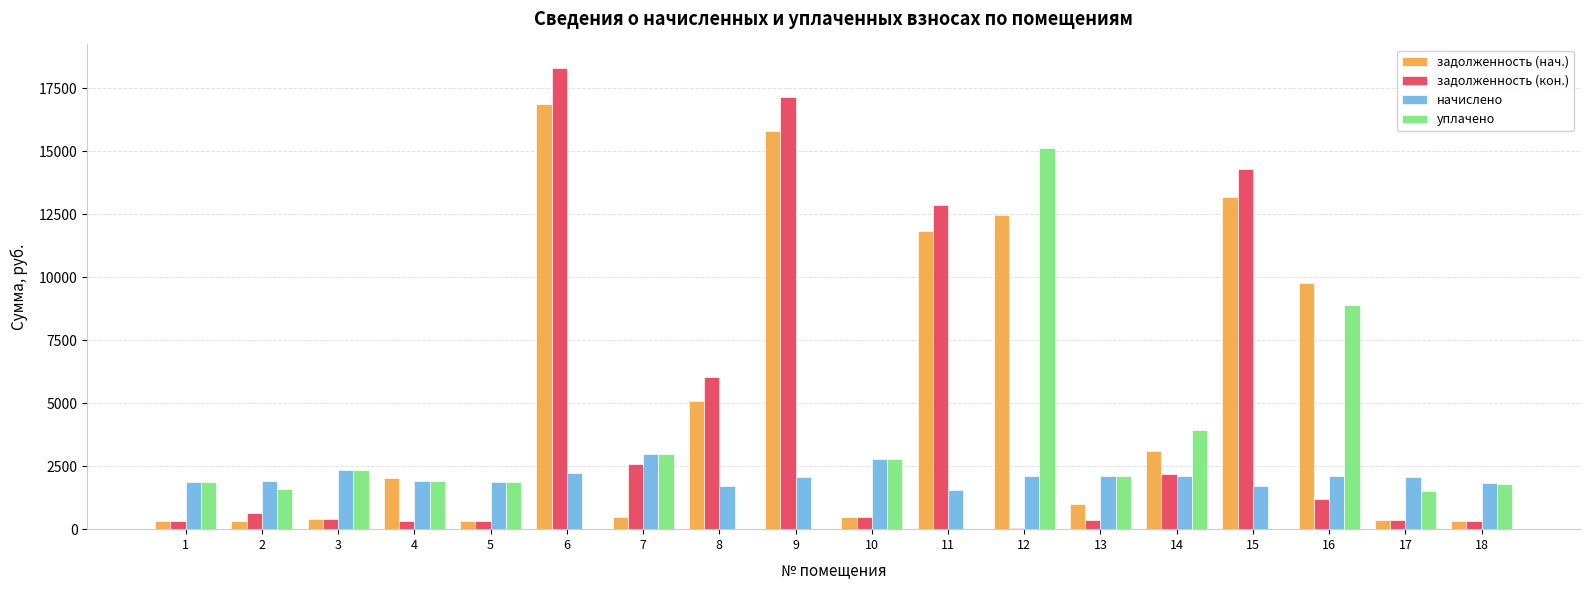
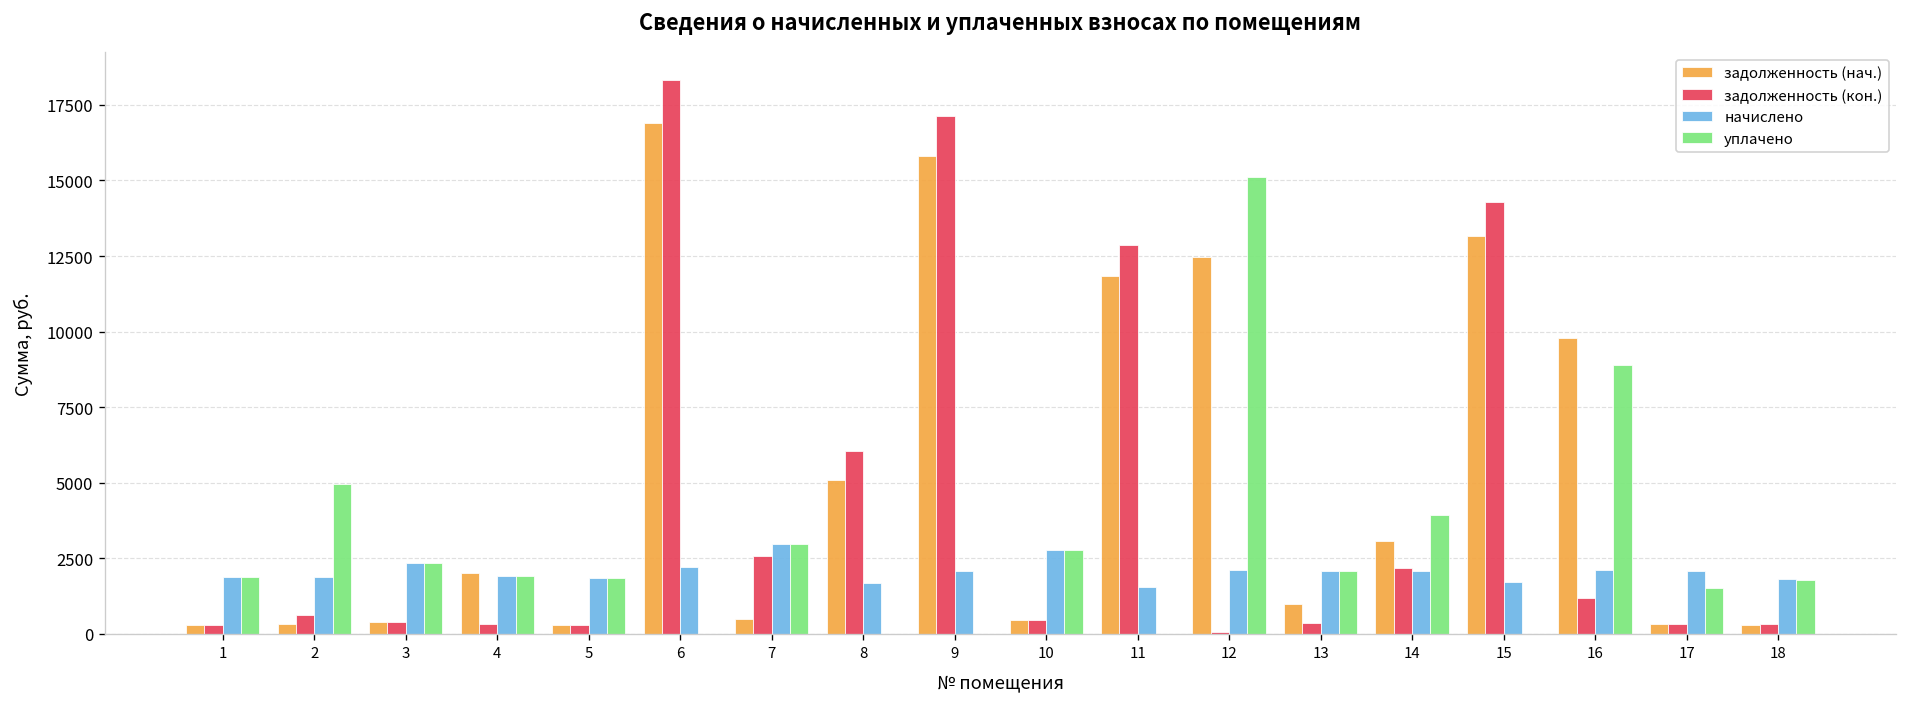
уплачено, 2: 1600 -> 5000
